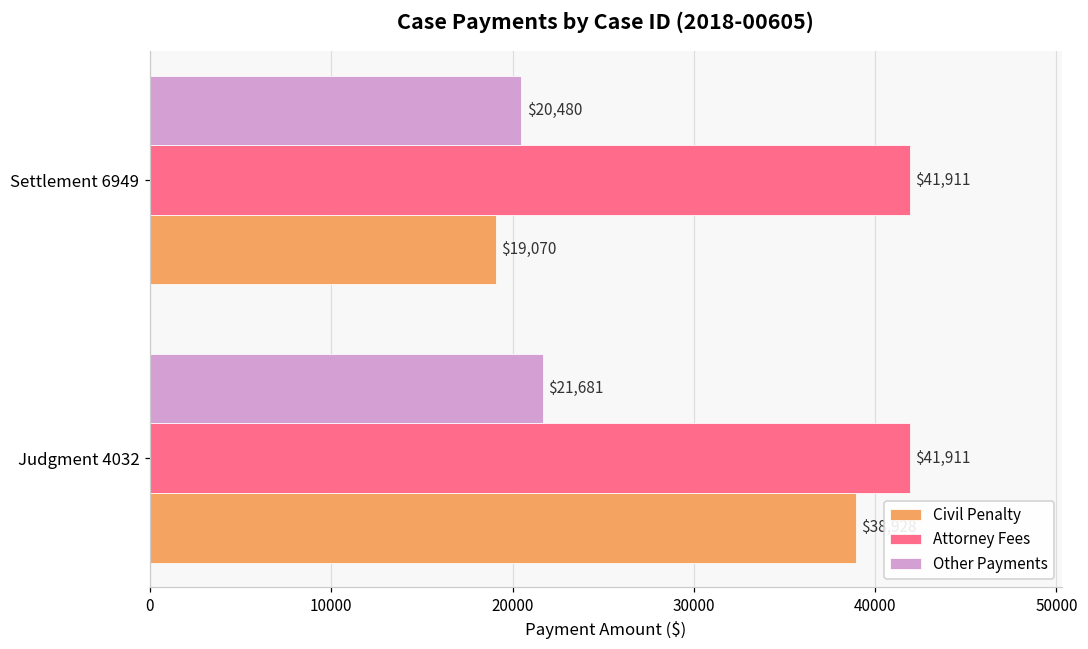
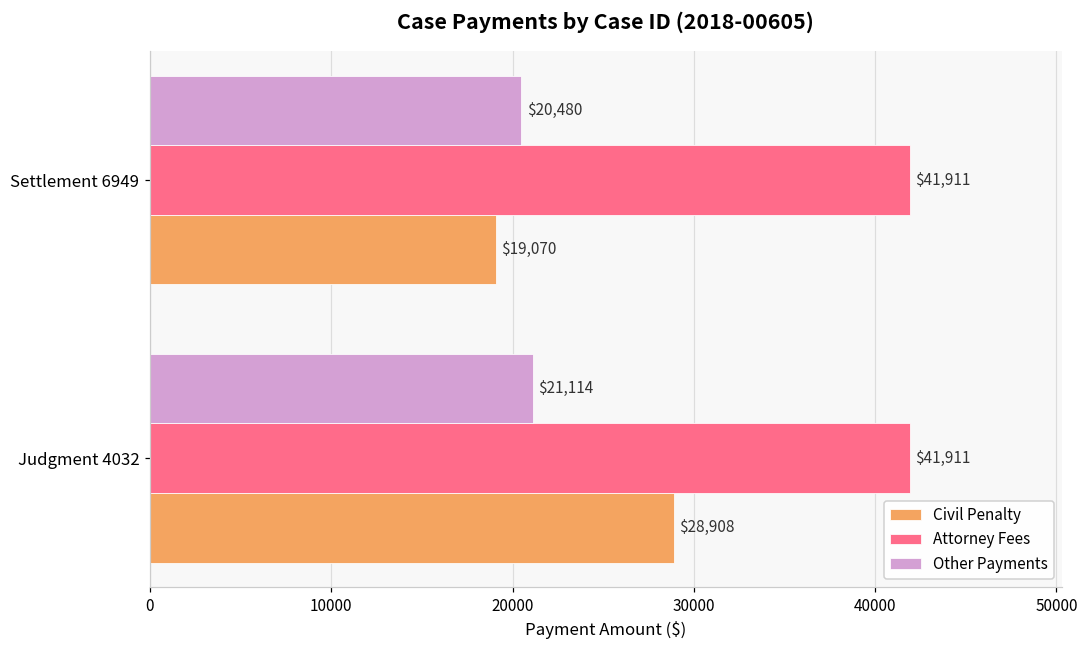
Other Payments, Judgment 4032: $21,681 -> $21,114
Civil Penalty, Judgment 4032: 38900 -> 28900
